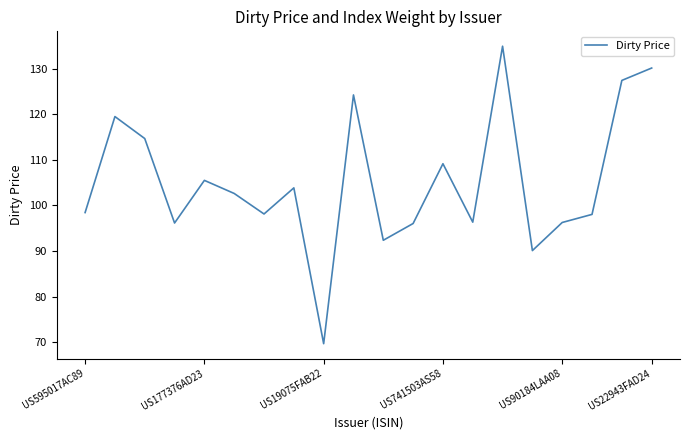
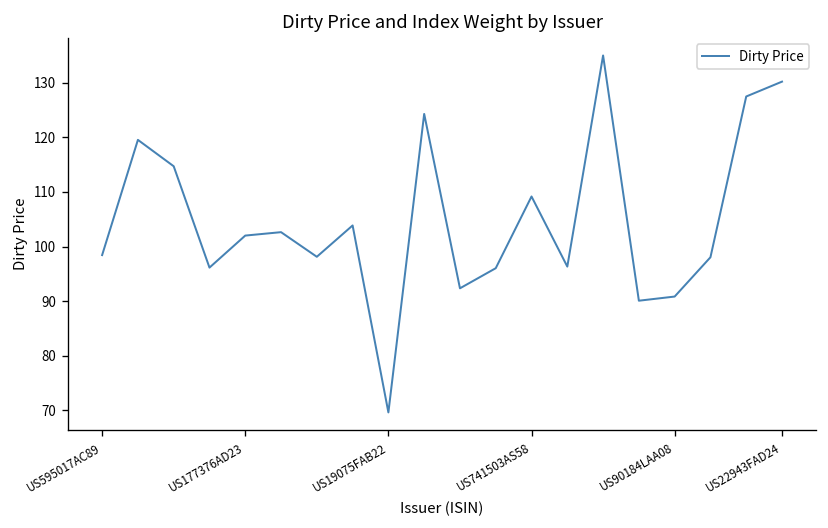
US177376AD23: 106 -> 102
US90184LAA08: 96 -> 91
